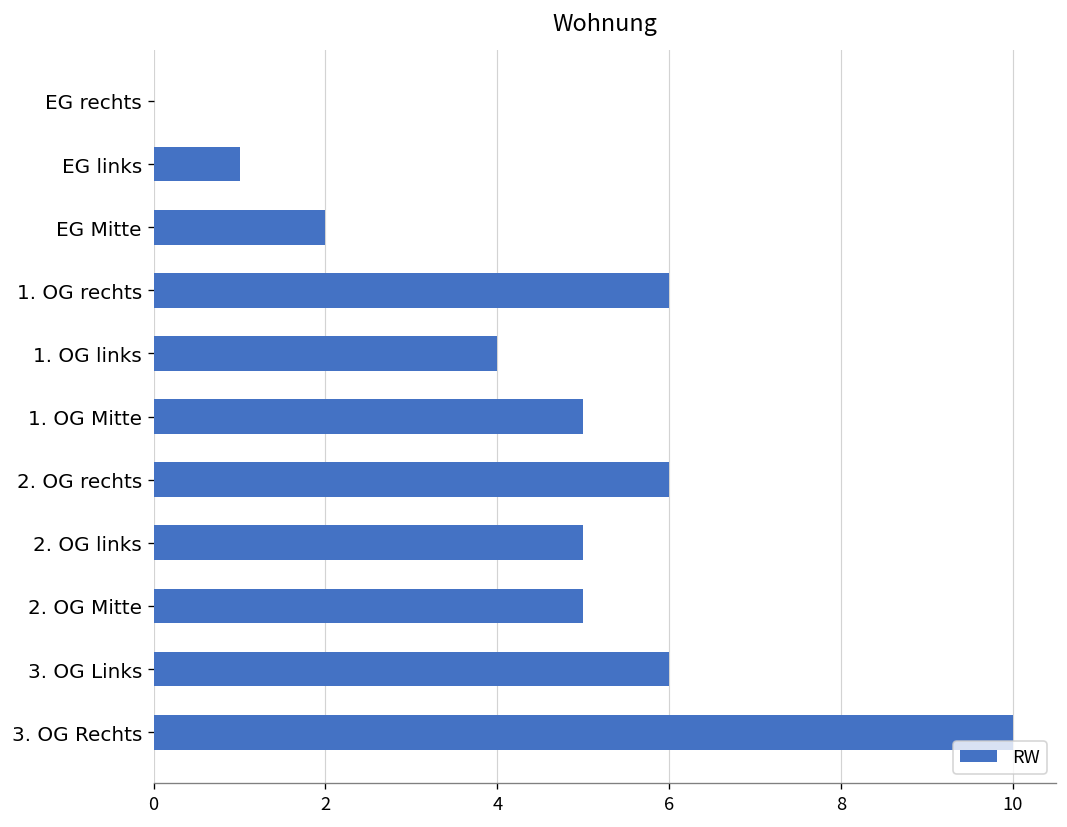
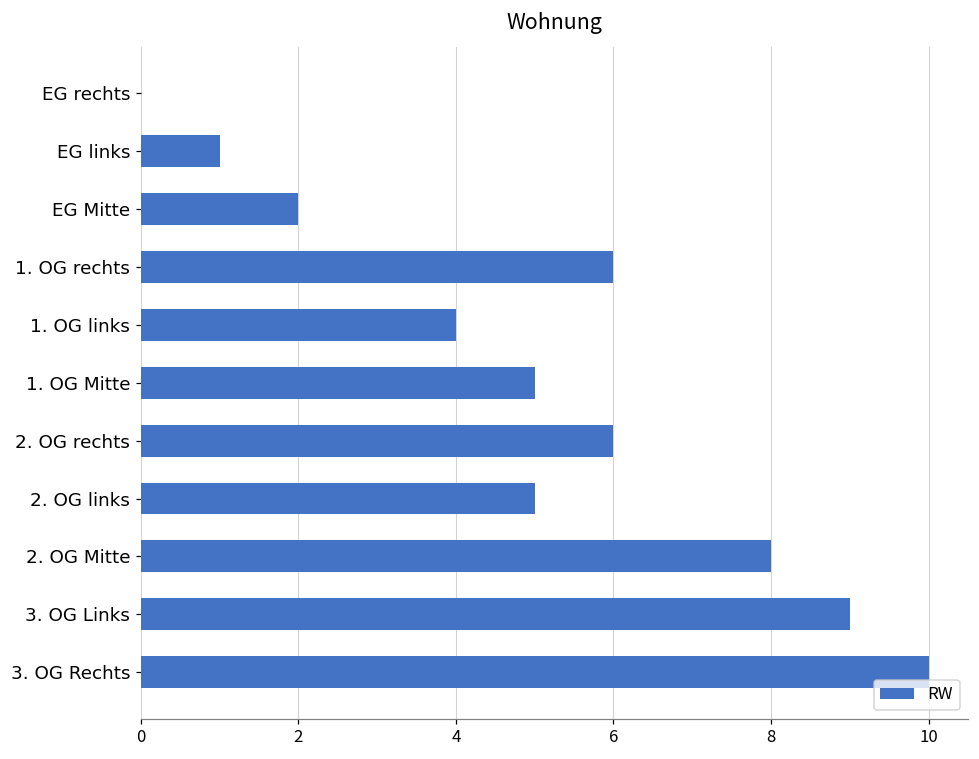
2. OG Mitte: 5 -> 8
3. OG Links: 6 -> 9
